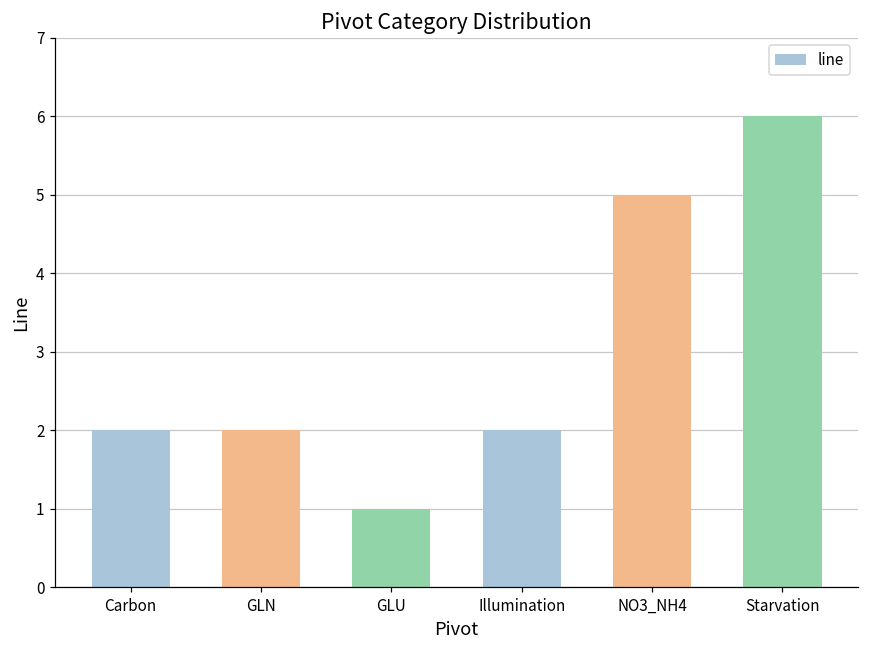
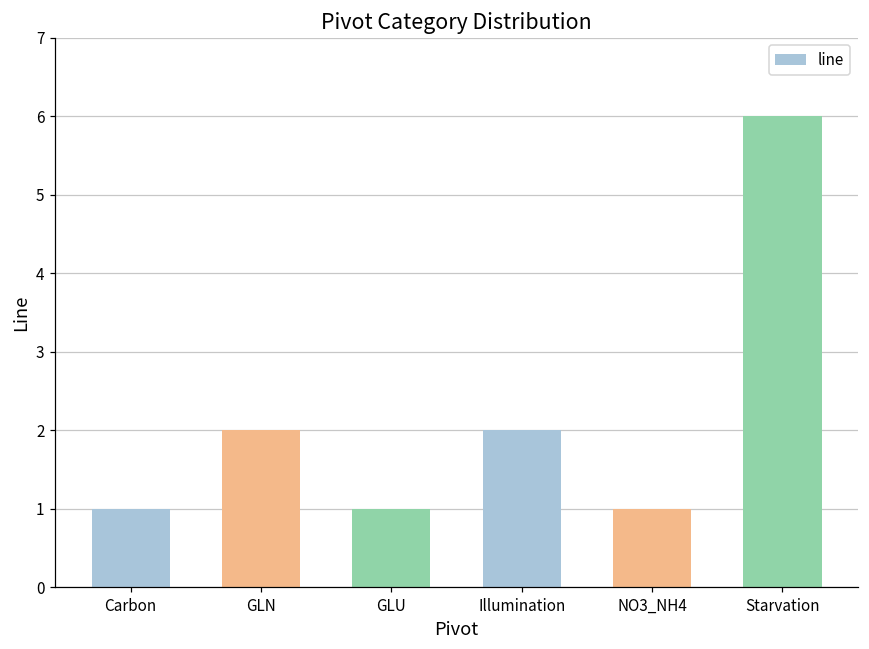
Carbon: 2 -> 1
NO3_NH4: 5 -> 1
